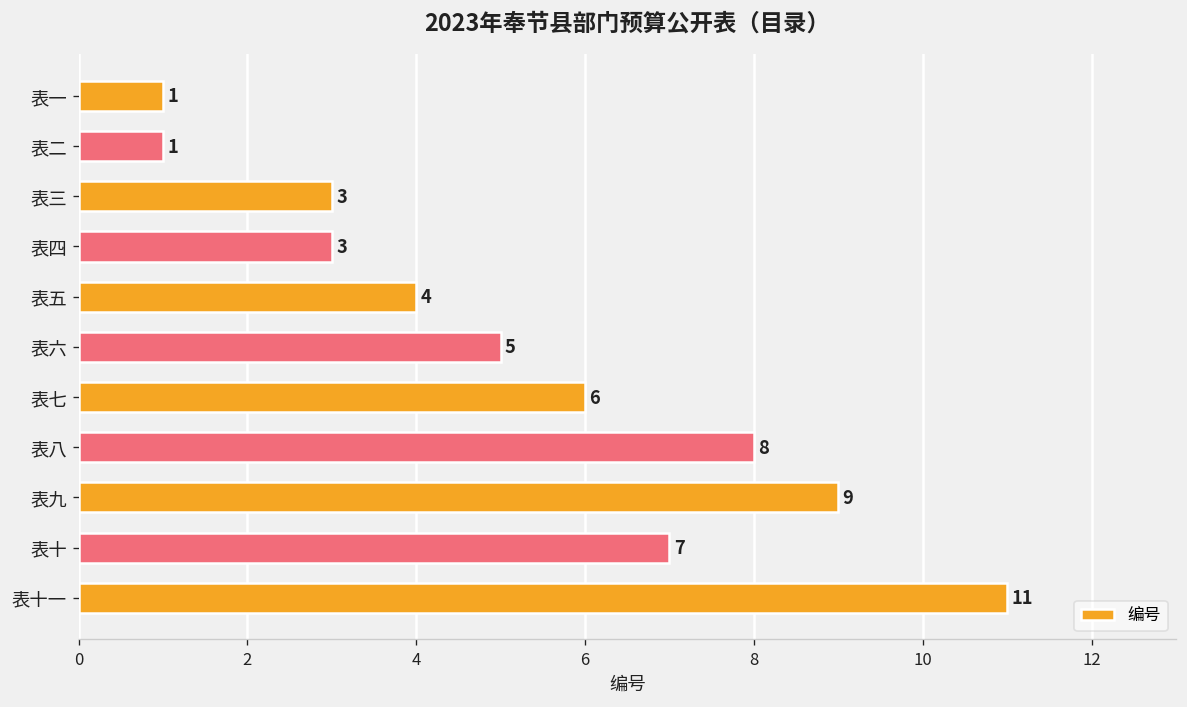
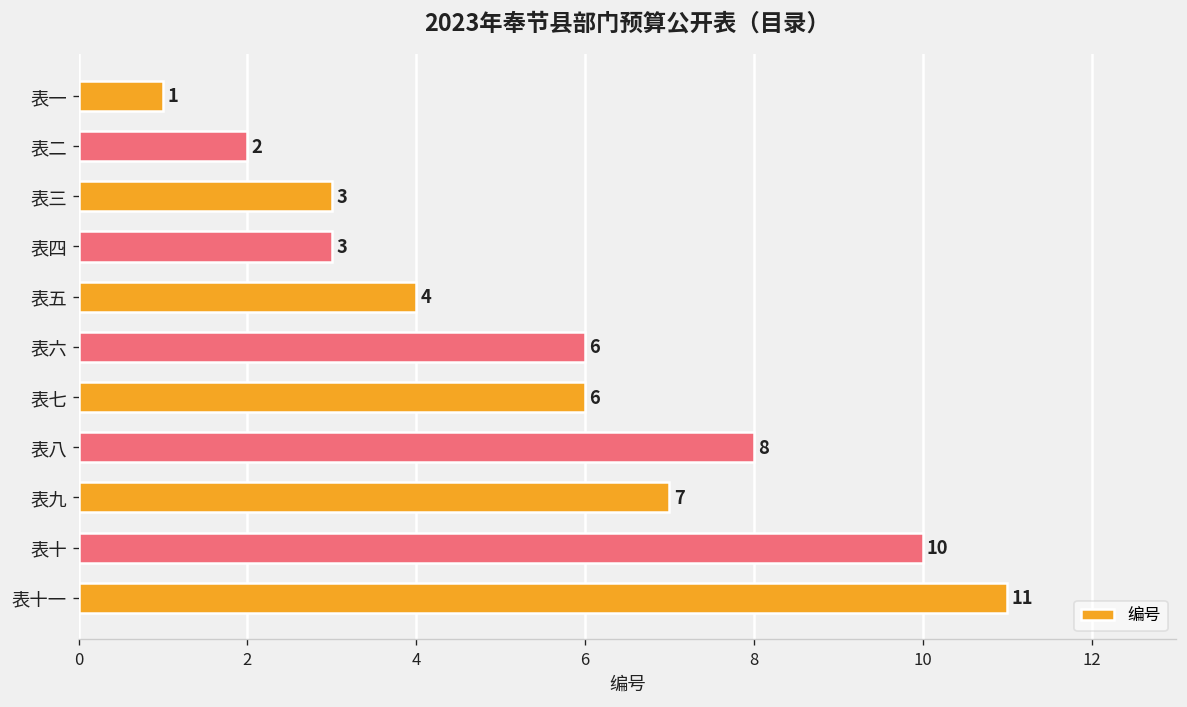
表二: 1 -> 2
表六: 5 -> 6
表九: 9 -> 7
表十: 7 -> 10
